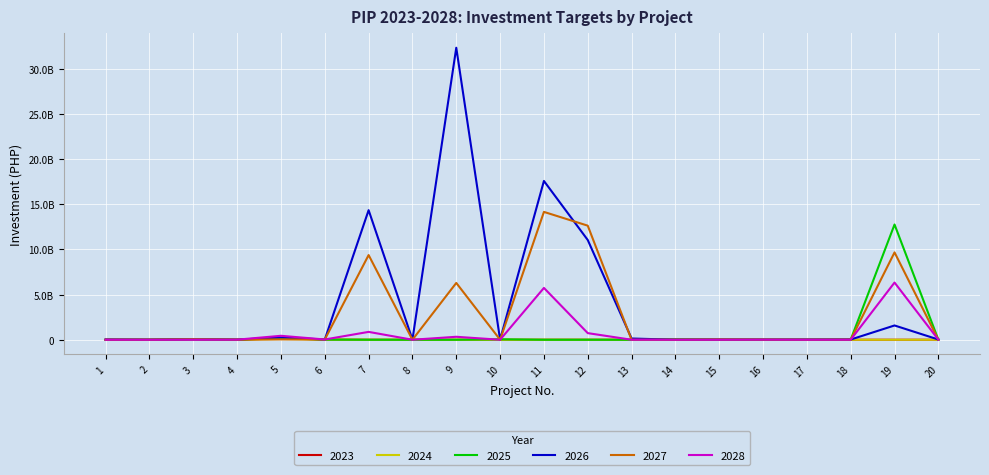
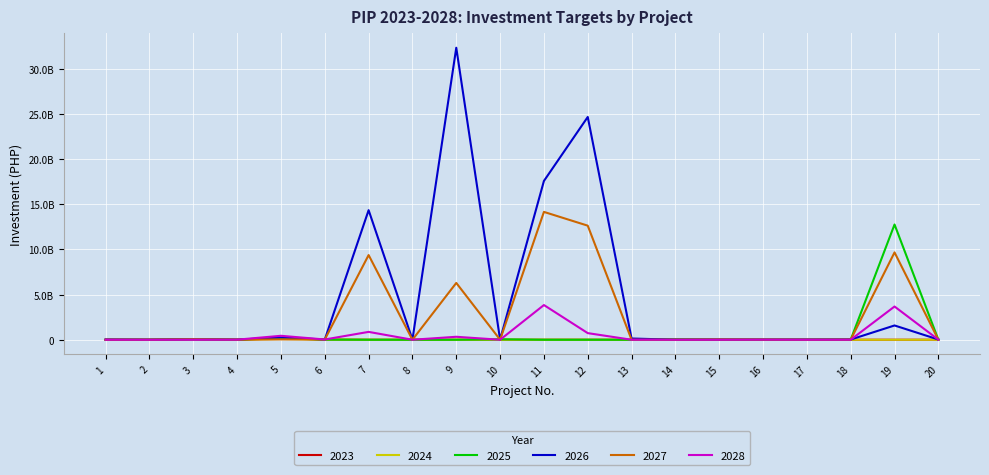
2028, 11: 6000000000 -> 4000000000
2026, 12: 11000000000 -> 25000000000
2028, 19: 6000000000 -> 4000000000
